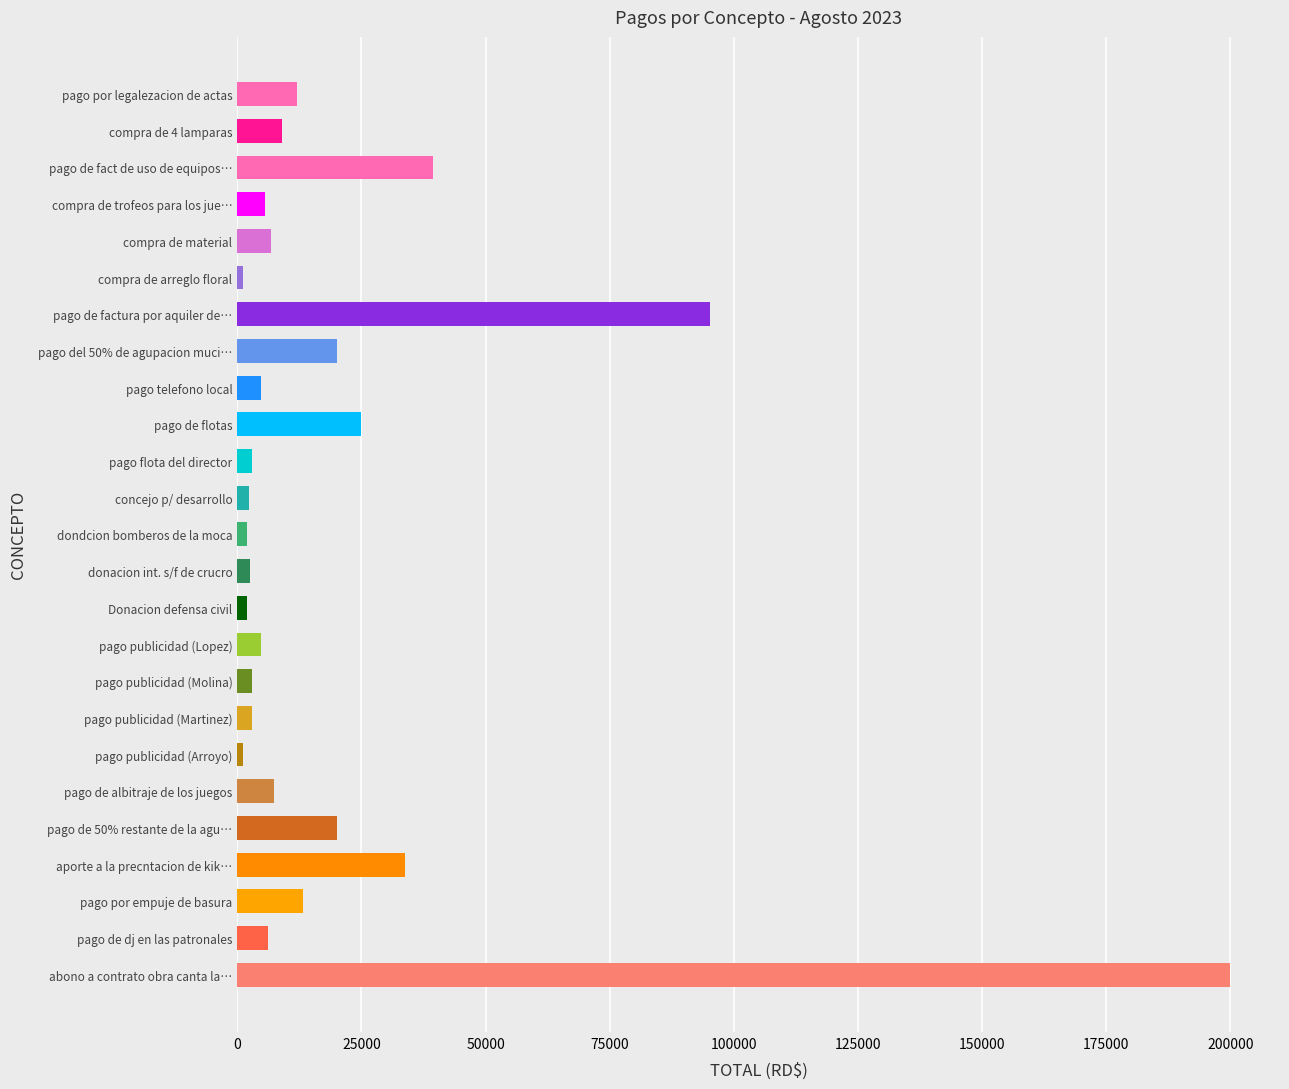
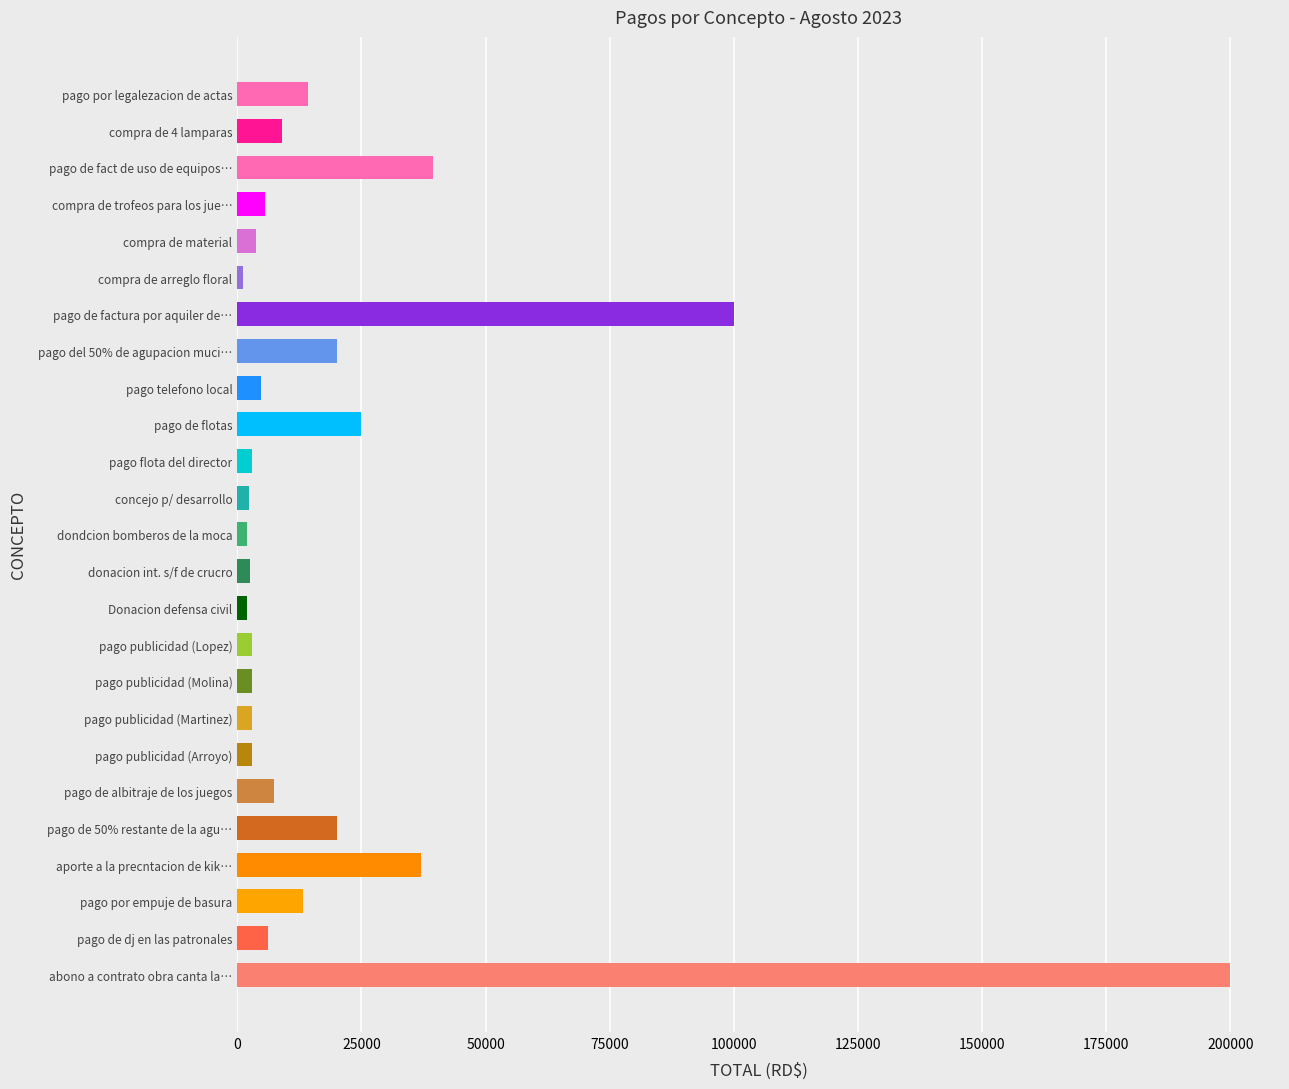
pago por legalezacion de actas: 12000 -> 14000
compra de material: 7000 -> 4000
pago de factura por aquiler de…: 95000 -> 100000
pago publicidad (Lopez): 5000 -> 3000
pago publicidad (Arroyo): 1000 -> 3000
aporte a la precntacion de kik…: 34000 -> 37000
